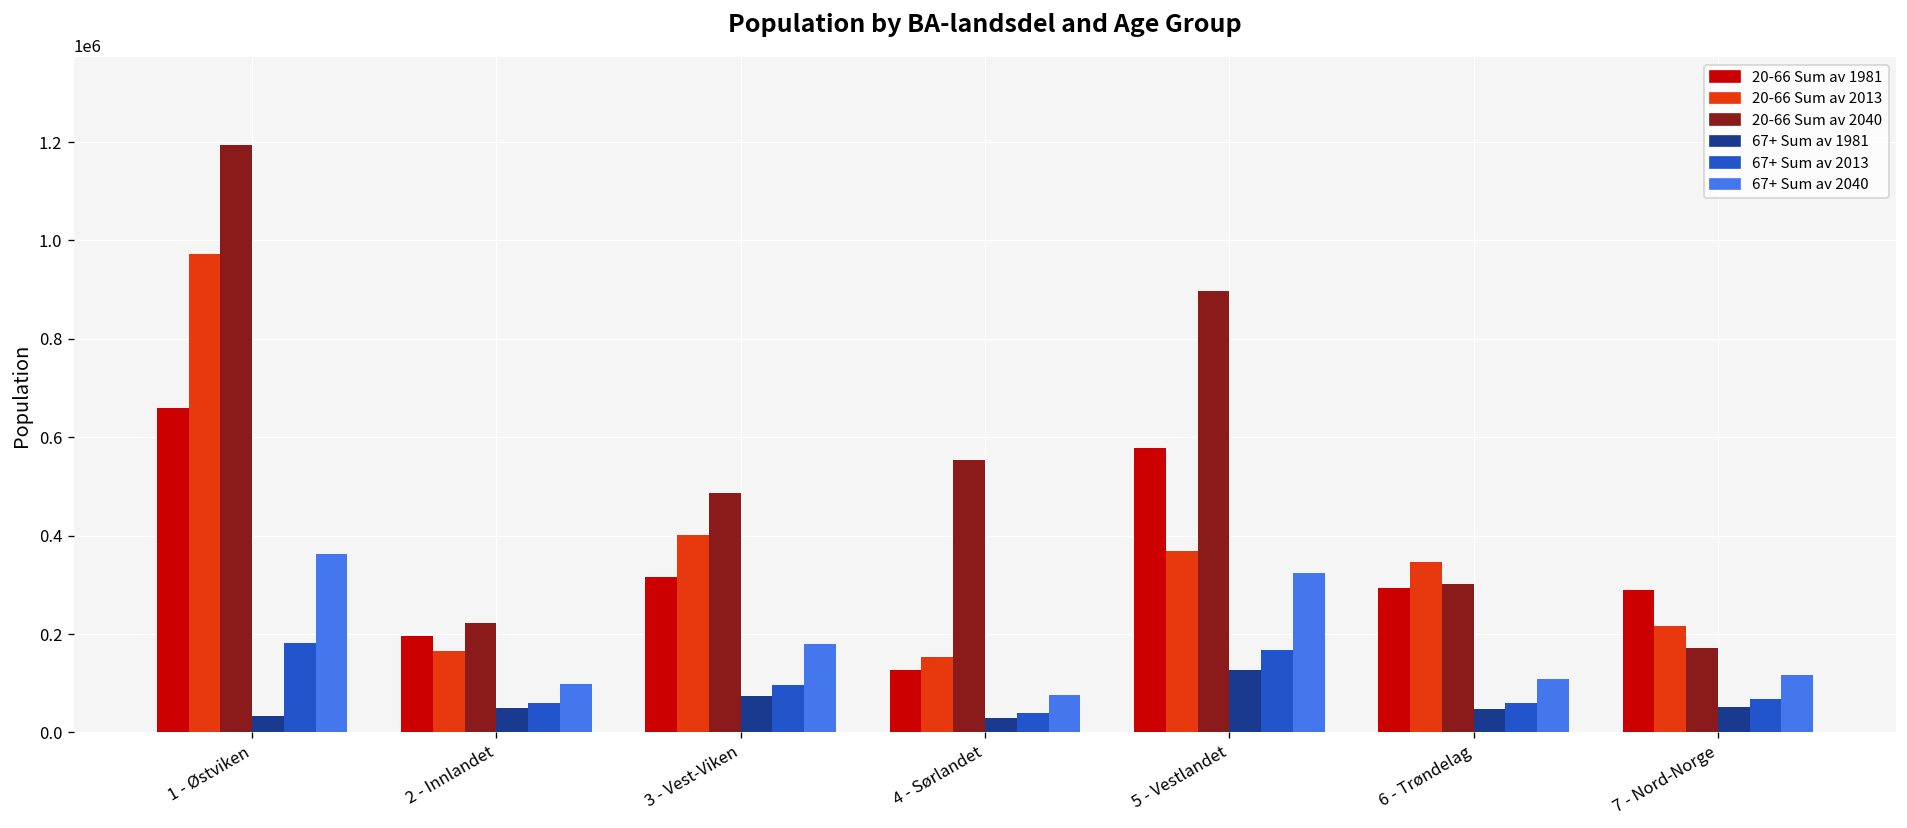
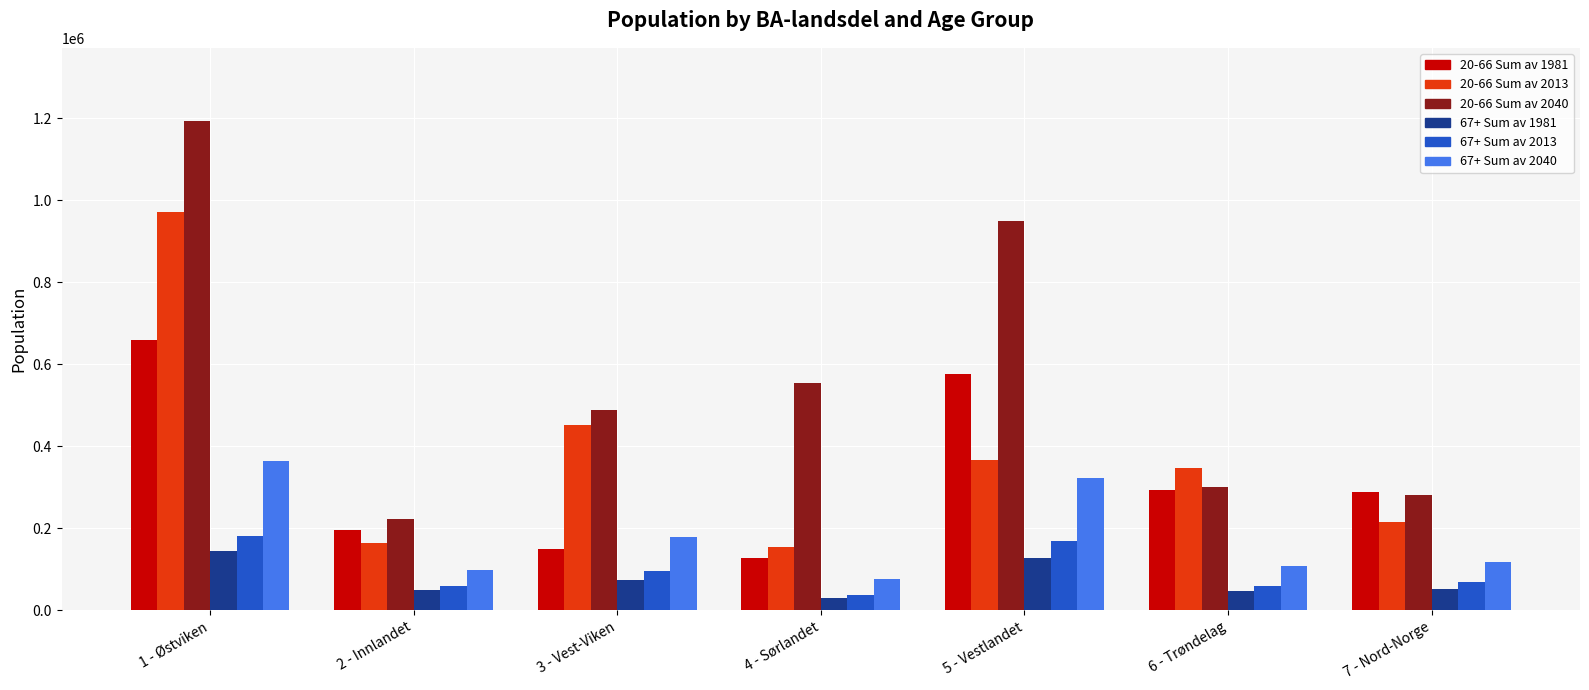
67+ Sum av 1981, 1 - Østviken: 30000 -> 150000
20-66 Sum av 1981, 3 - Vest-Viken: 320000 -> 150000
20-66 Sum av 2013, 3 - Vest-Viken: 400000 -> 450000
20-66 Sum av 2040, 5 - Vestlandet: 900000 -> 950000
20-66 Sum av 2040, 7 - Nord-Norge: 170000 -> 280000
